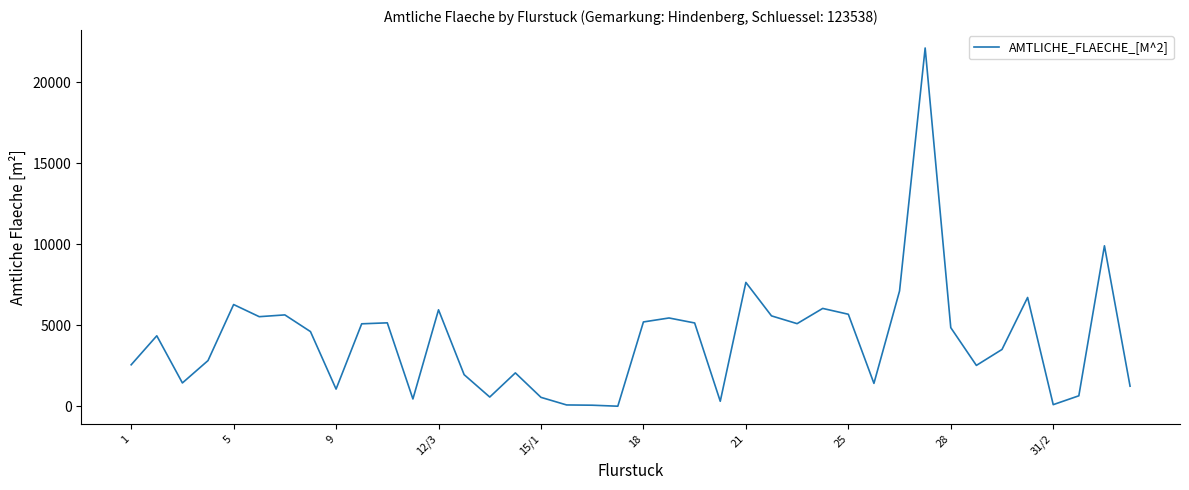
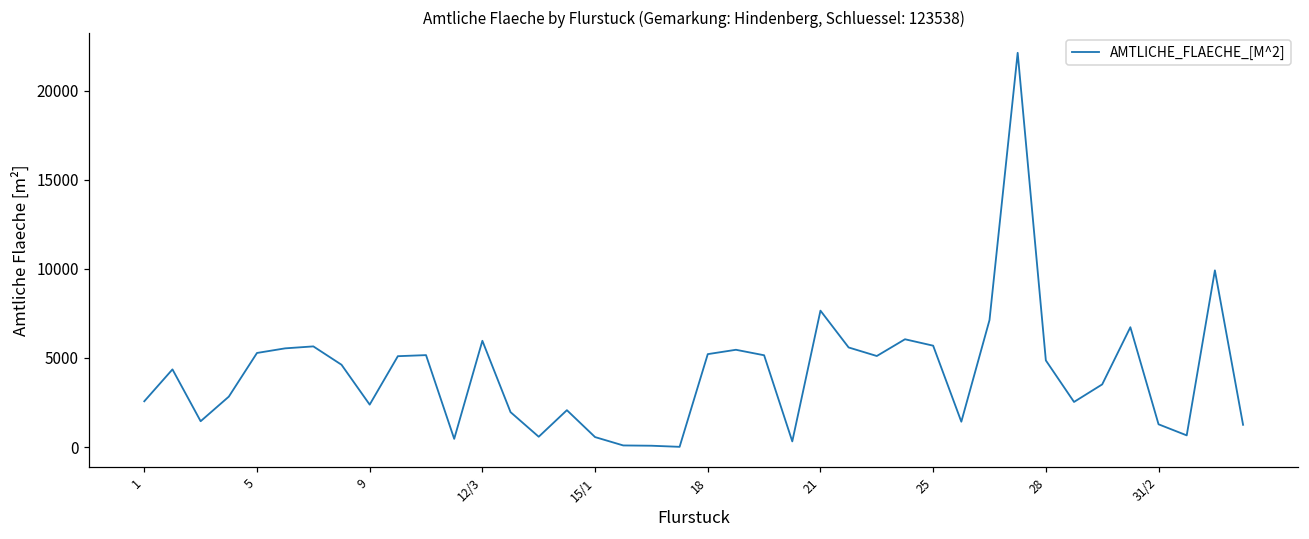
5: 6300 -> 5300
9: 1100 -> 2400
31/2: 100 -> 1300
